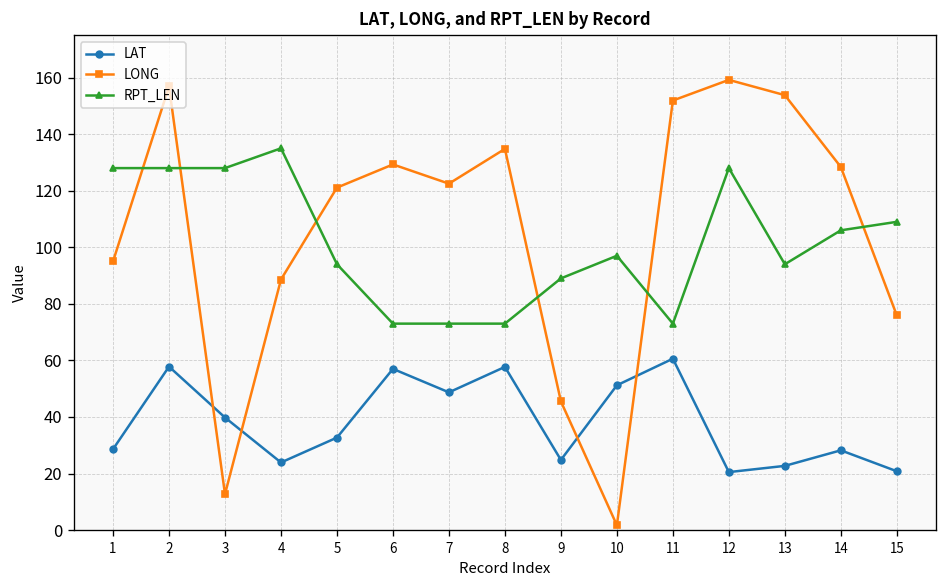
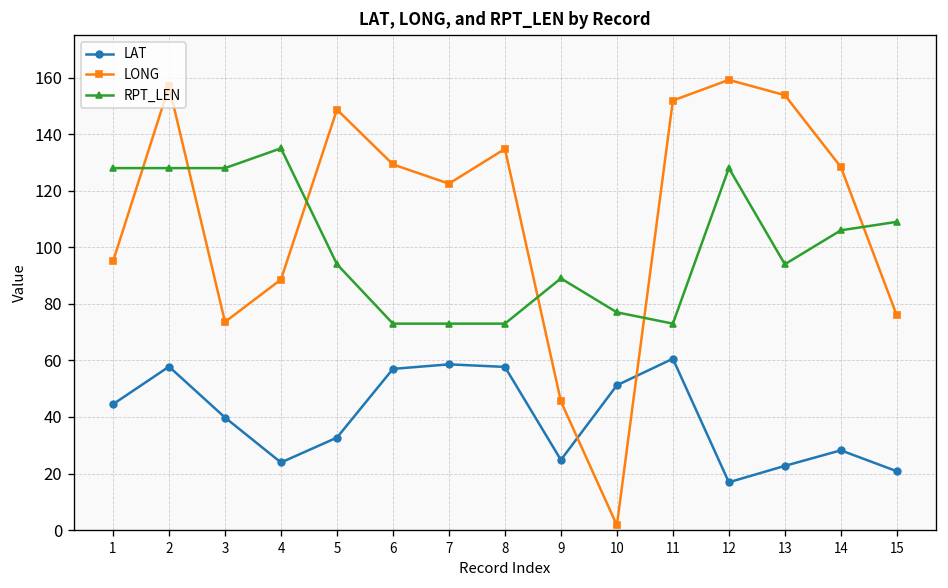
LAT, 1: 29 -> 45
LONG, 3: 13 -> 74
LONG, 5: 121 -> 149
LAT, 7: 49 -> 59
RPT_LEN, 10: 97 -> 77
LAT, 12: 21 -> 17
